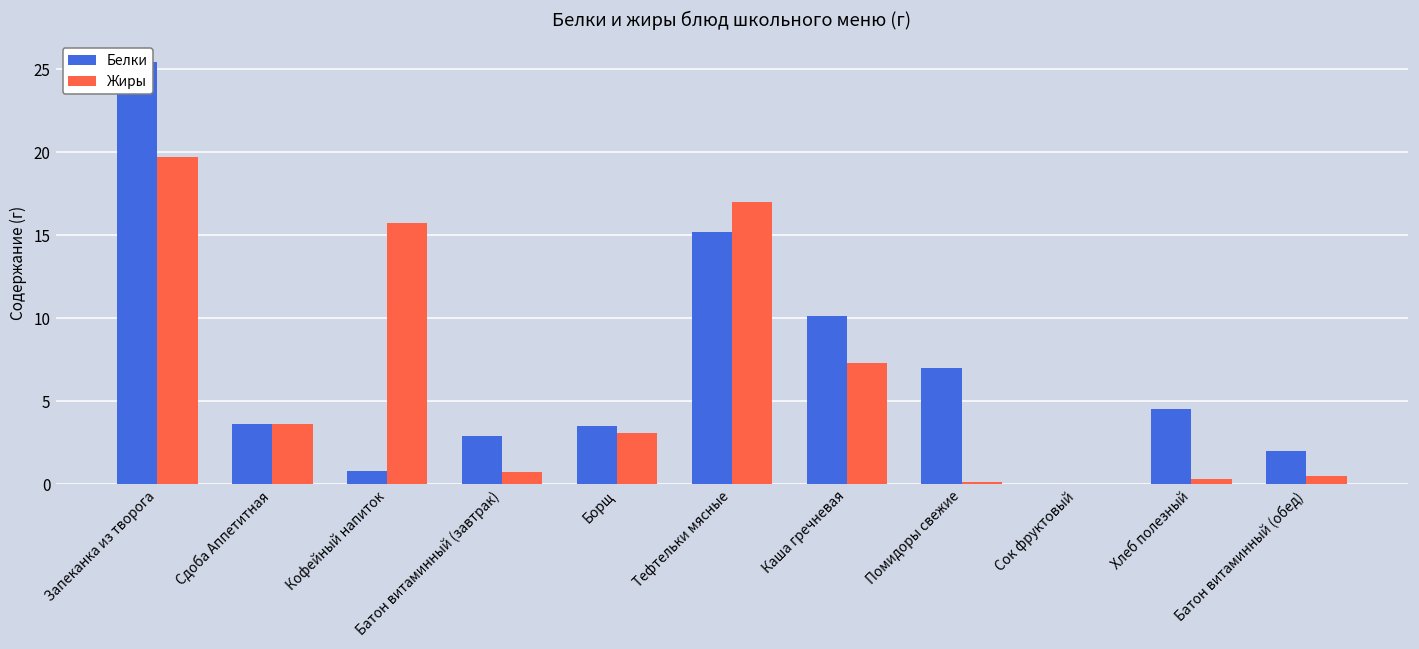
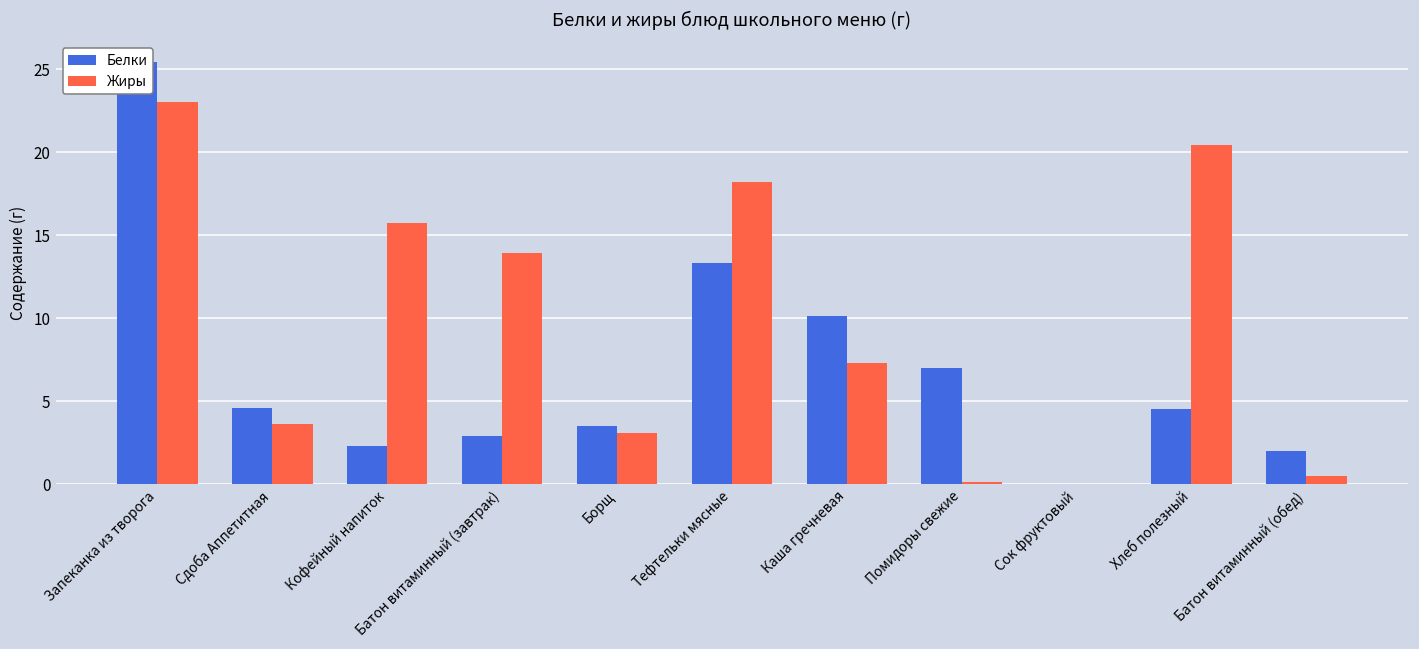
Жиры, Запеканка из творога: 19.7 -> 23.0
Белки, Сдоба Аппетитная: 3.6 -> 4.6
Белки, Кофейный напиток: 0.8 -> 2.3
Жиры, Батон витаминный (завтрак): 0.7 -> 13.9
Белки, Тефтельки мясные: 15.2 -> 13.3
Жиры, Тефтельки мясные: 17.0 -> 18.2
Жиры, Хлеб полезный: 0.3 -> 20.4
